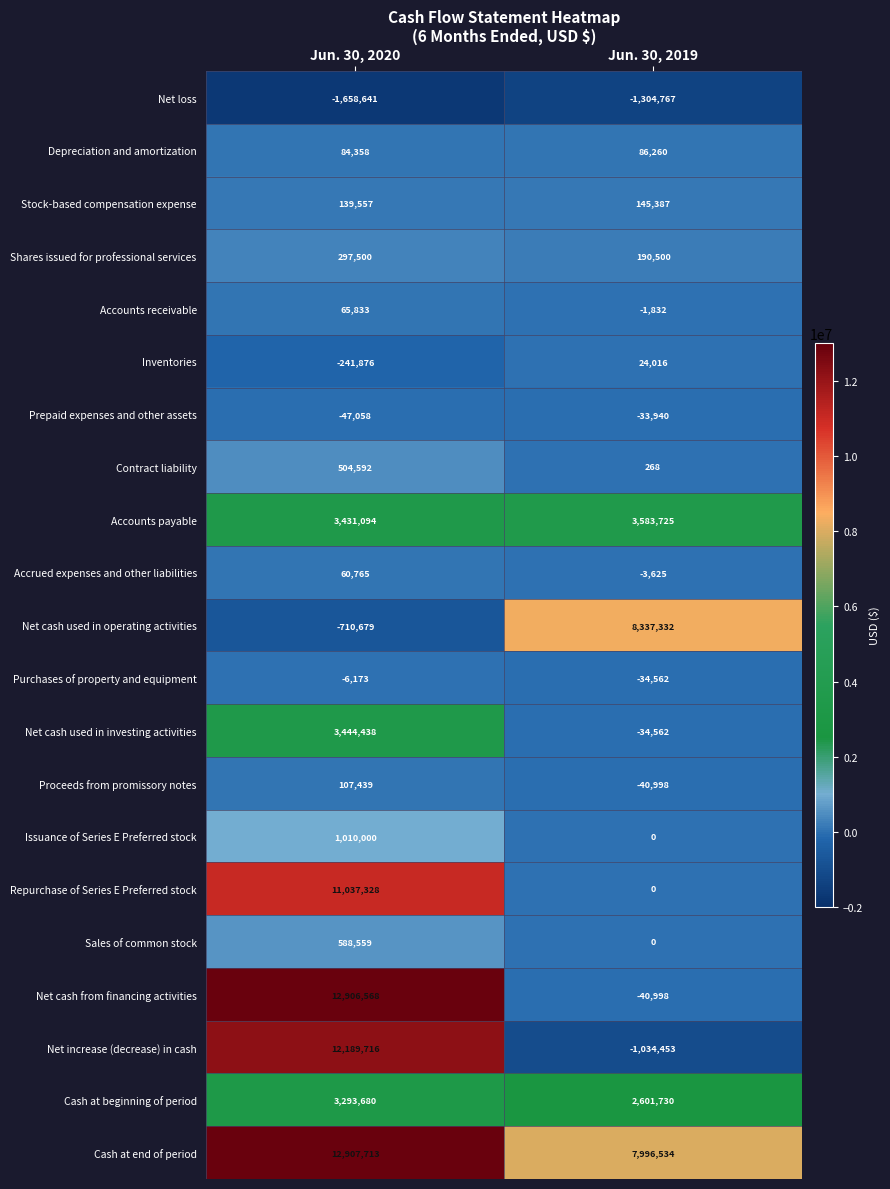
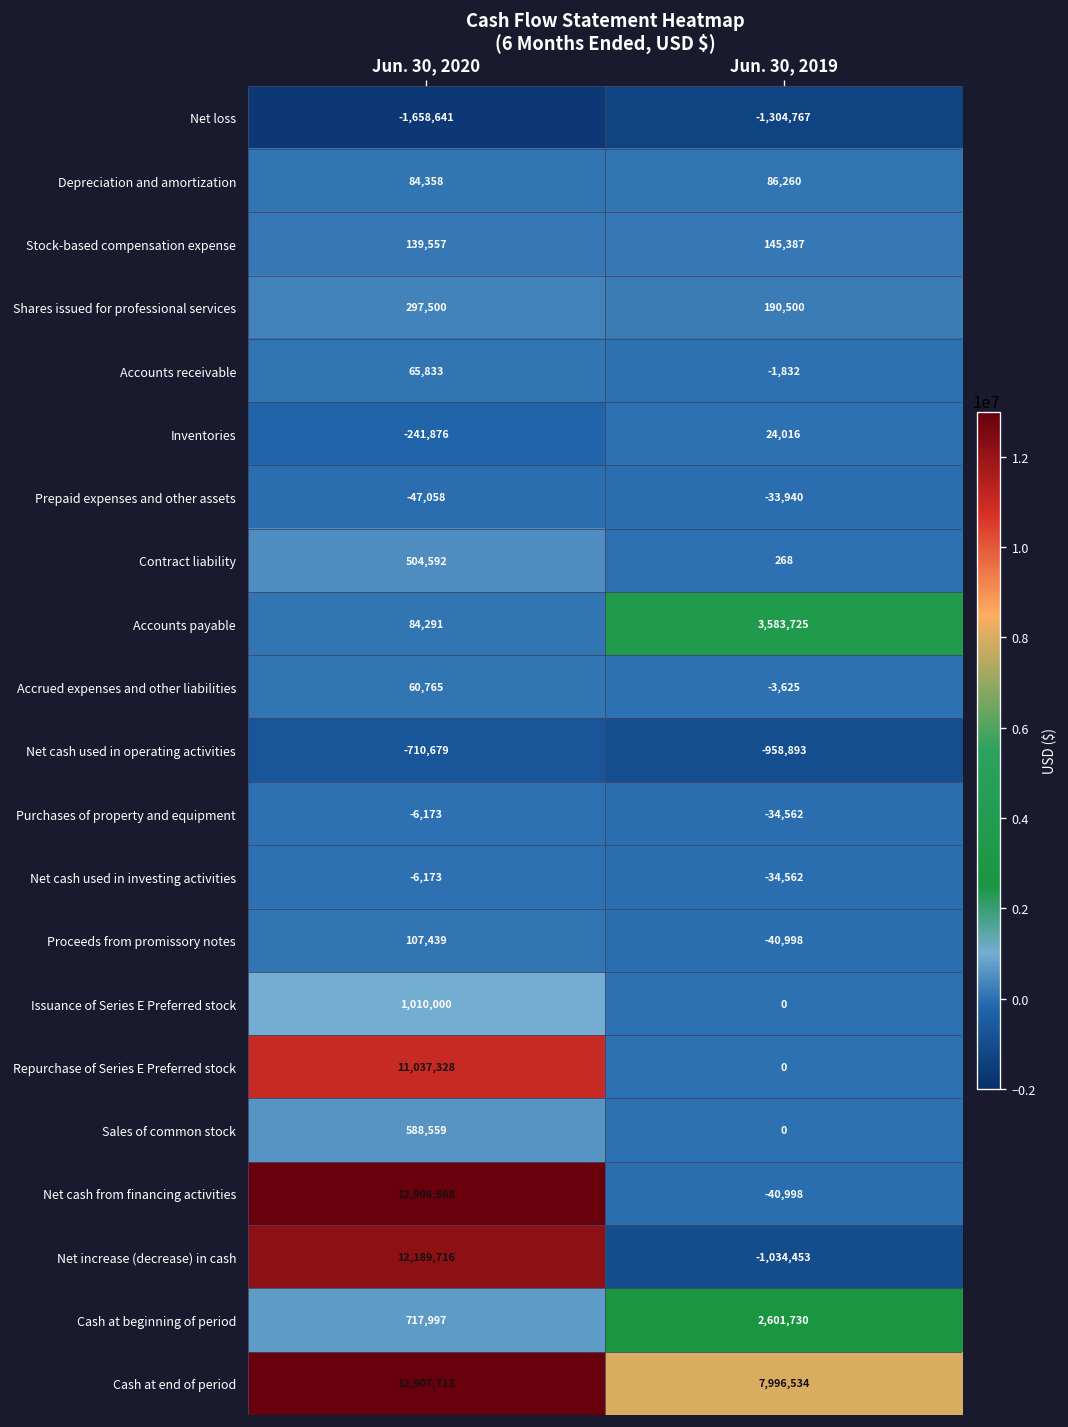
Accounts payable, Jun. 30, 2020: 3,431,094 -> 84,291
Net cash used in operating activities, Jun. 30, 2019: 8,337,332 -> -958,893
Net cash used in investing activities, Jun. 30, 2020: 3,444,438 -> -6,173
Cash at beginning of period, Jun. 30, 2020: 3,293,680 -> 717,997
